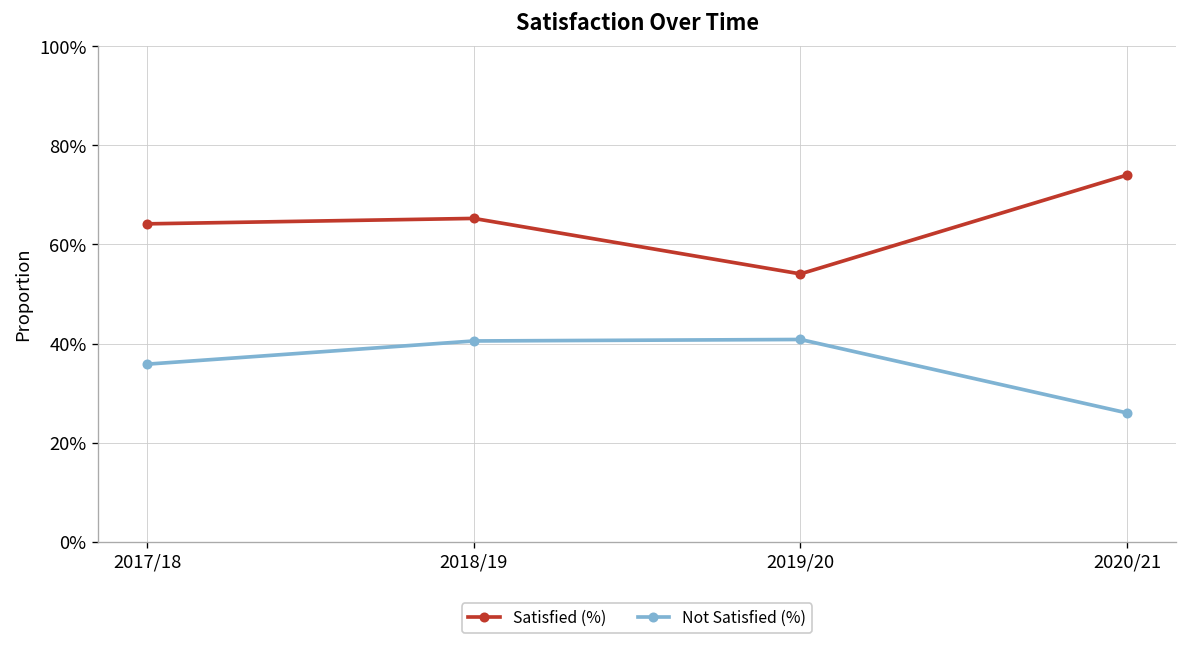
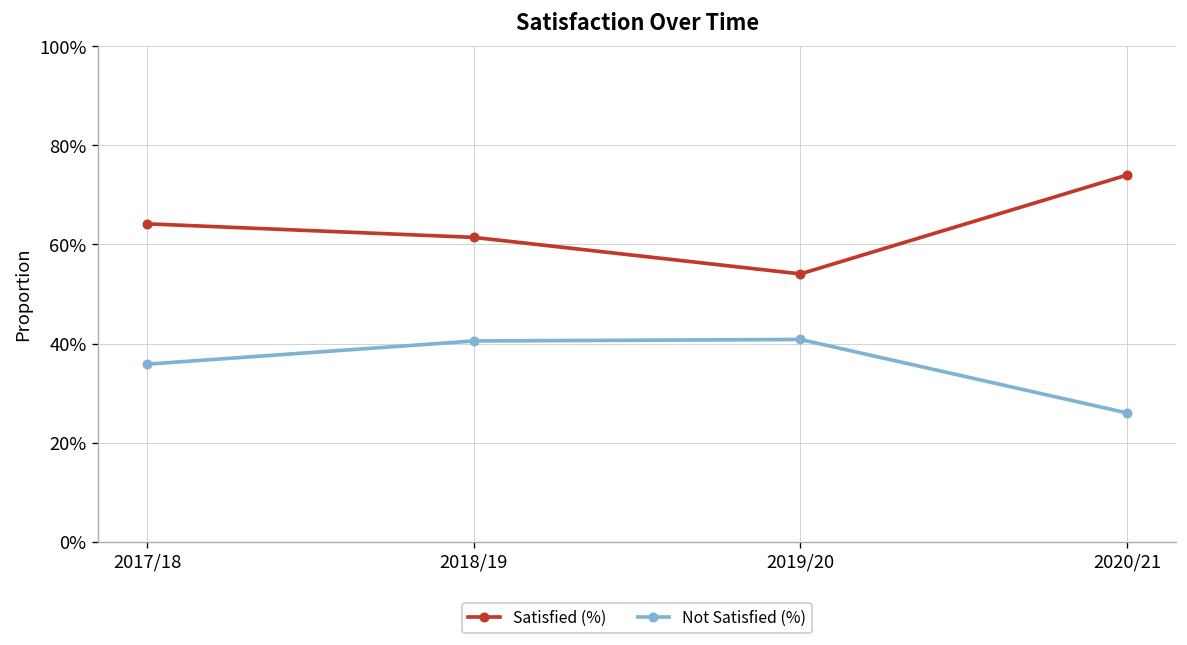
Satisfied (%), 2018/19: 65% -> 61%
